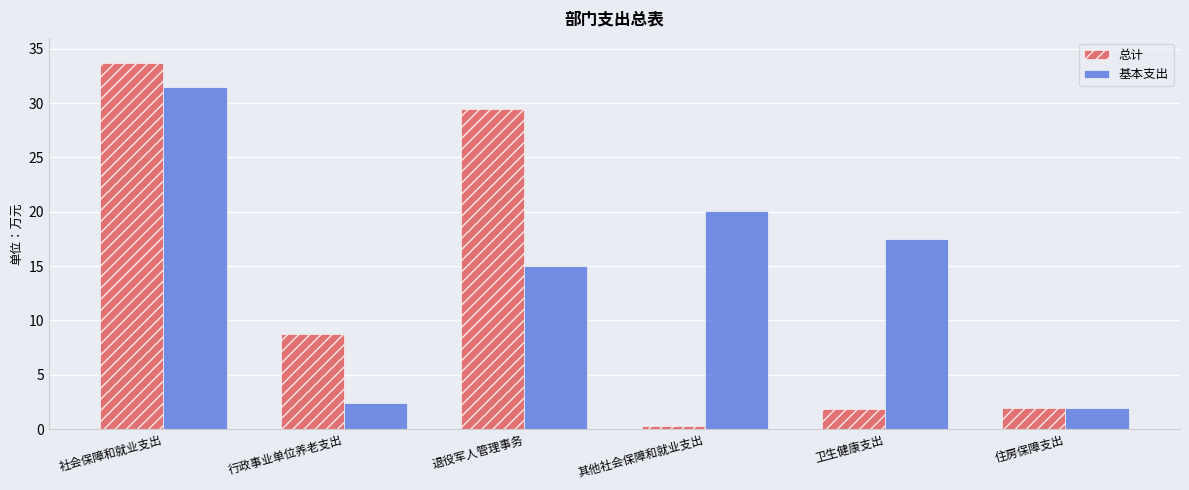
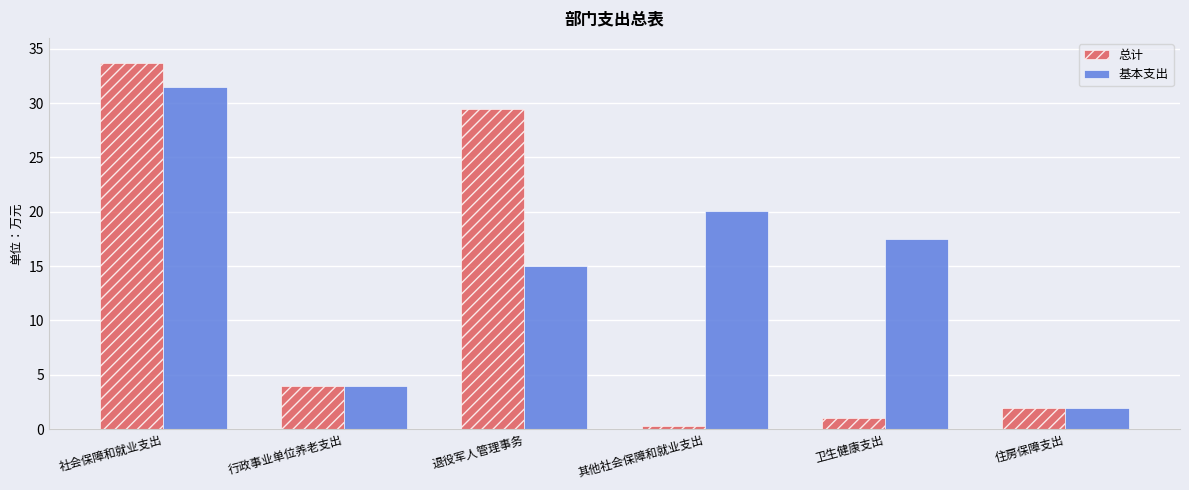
总计, 行政事业单位养老支出: 8.7 -> 3.9
基本支出, 行政事业单位养老支出: 2.4 -> 3.9
总计, 卫生健康支出: 1.9 -> 1.1
